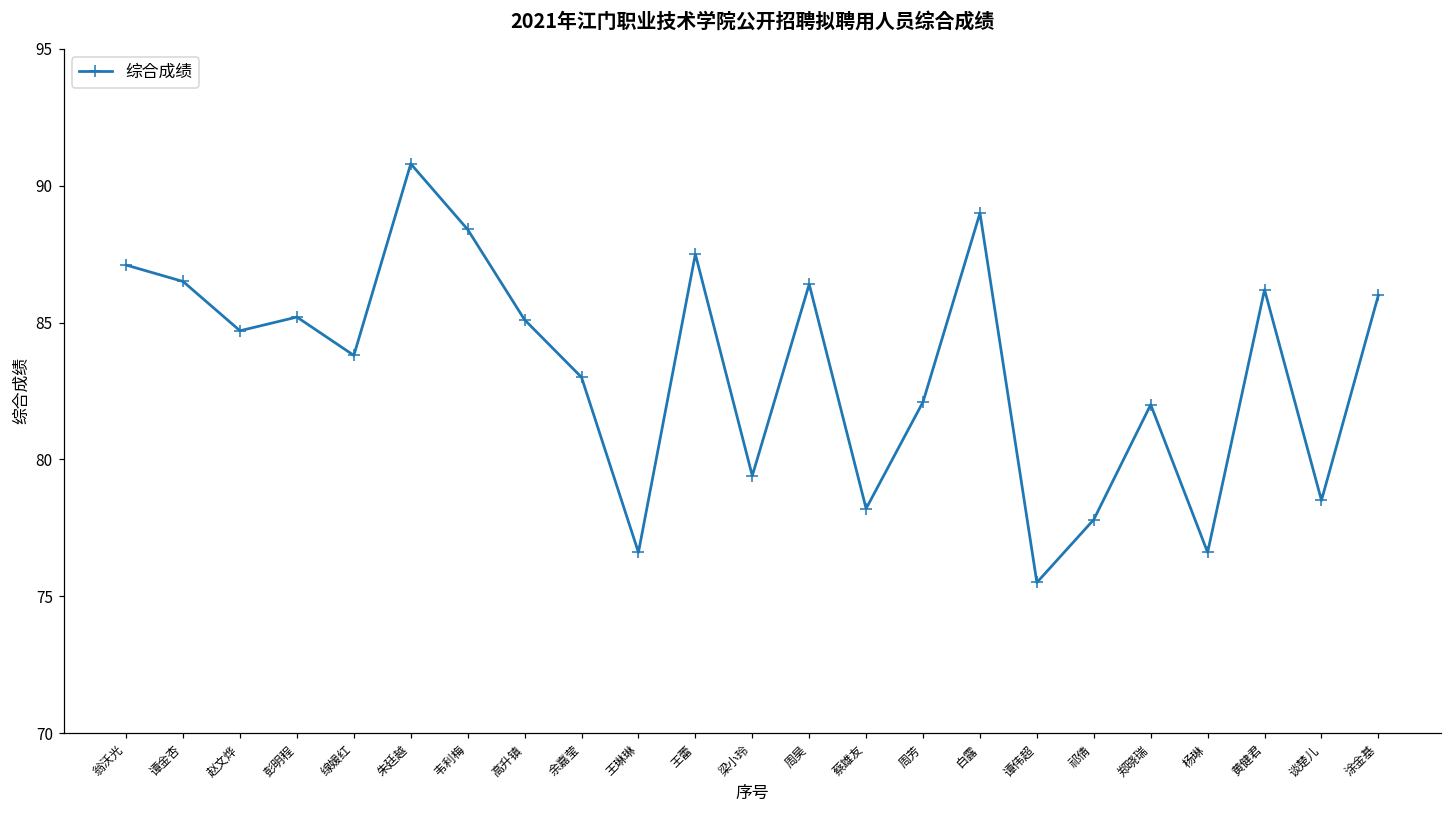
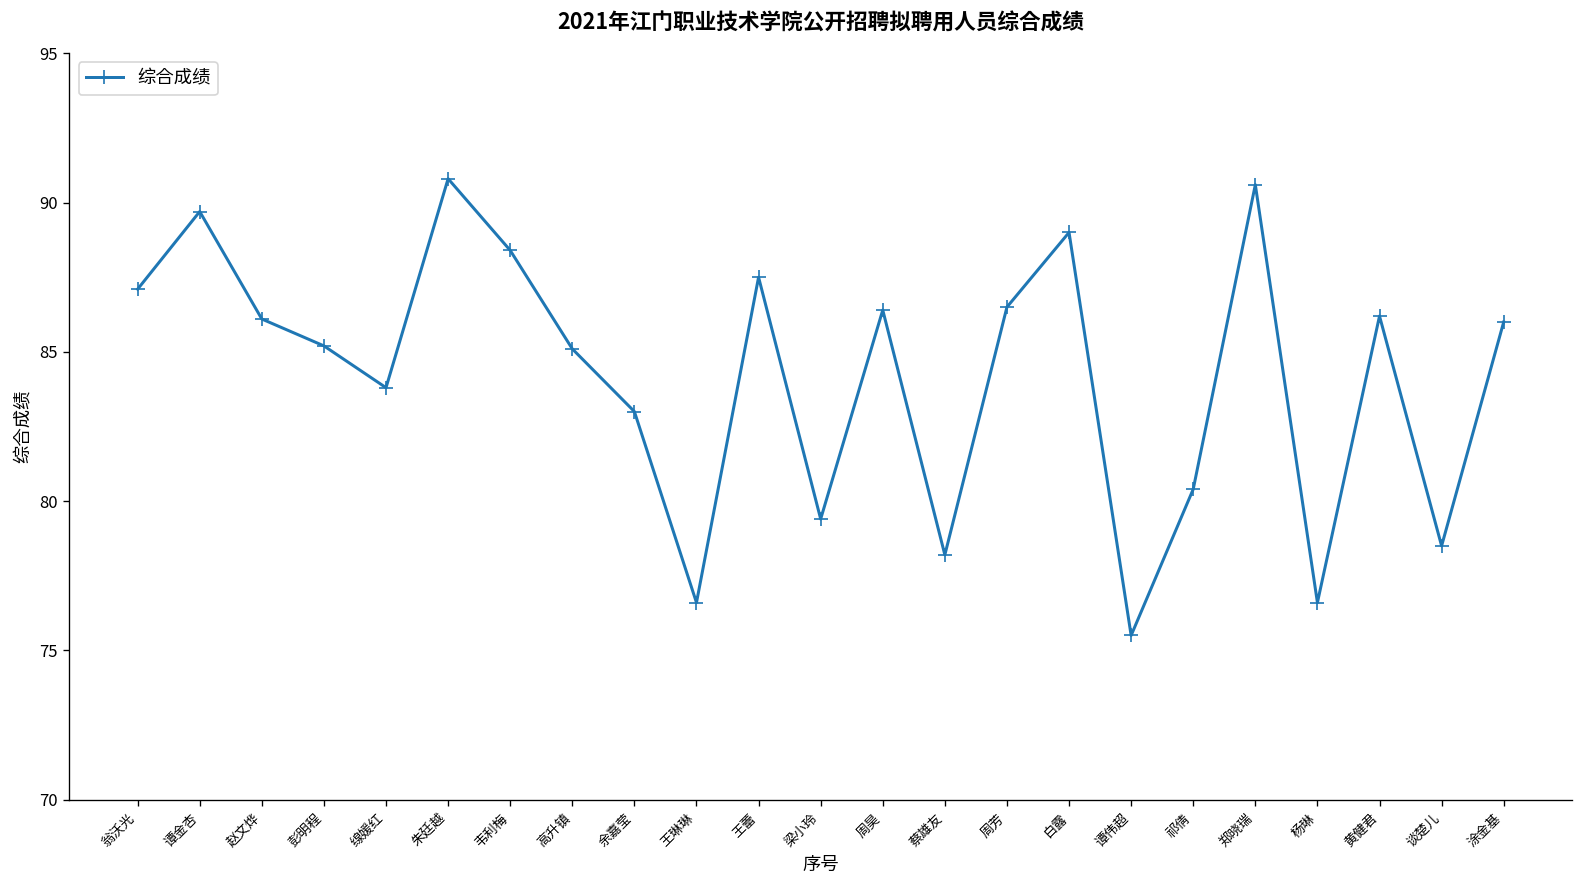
谭金杏: 86.5 -> 89.7
赵文烨: 84.7 -> 86.1
周芳: 82.1 -> 86.5
祁倩: 77.8 -> 80.4
郑晓瑞: 82.0 -> 90.6
